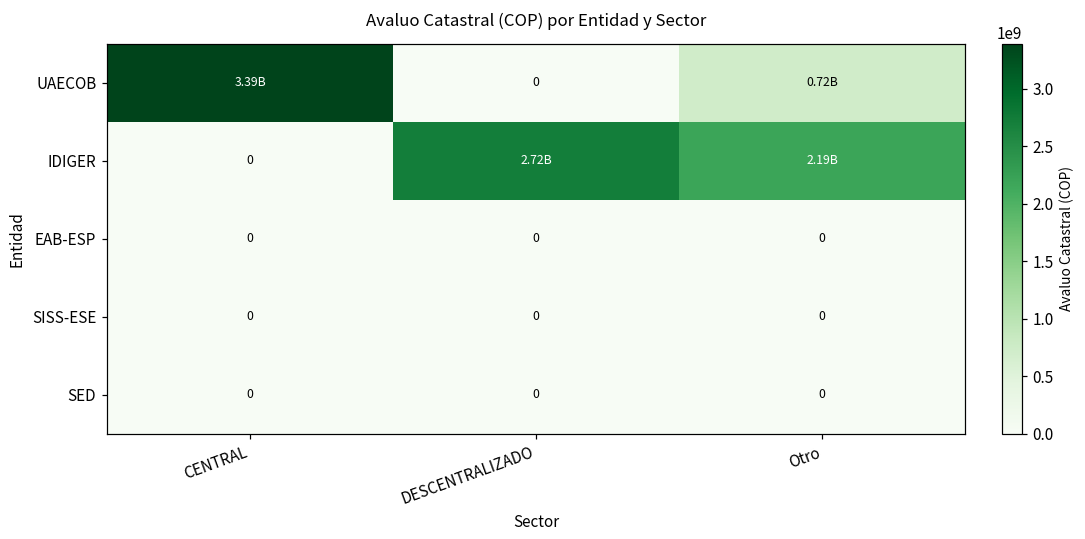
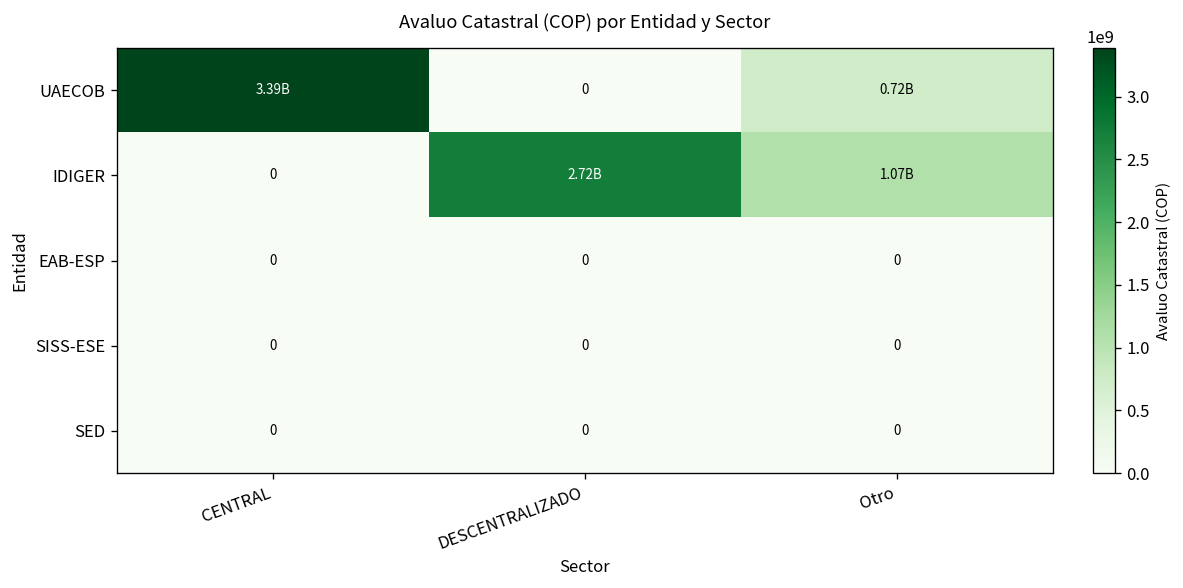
IDIGER, Otro: 2.19B -> 1.07B
